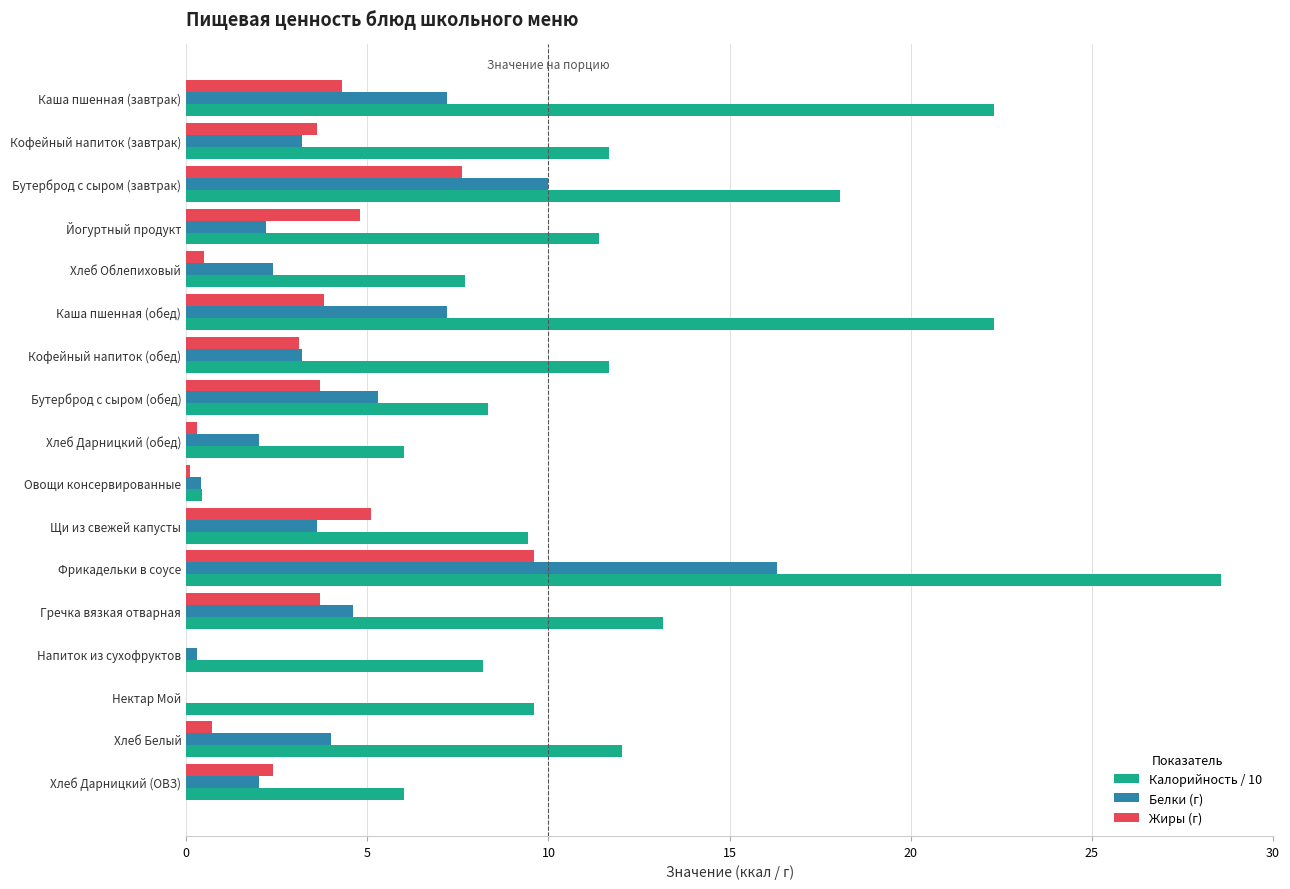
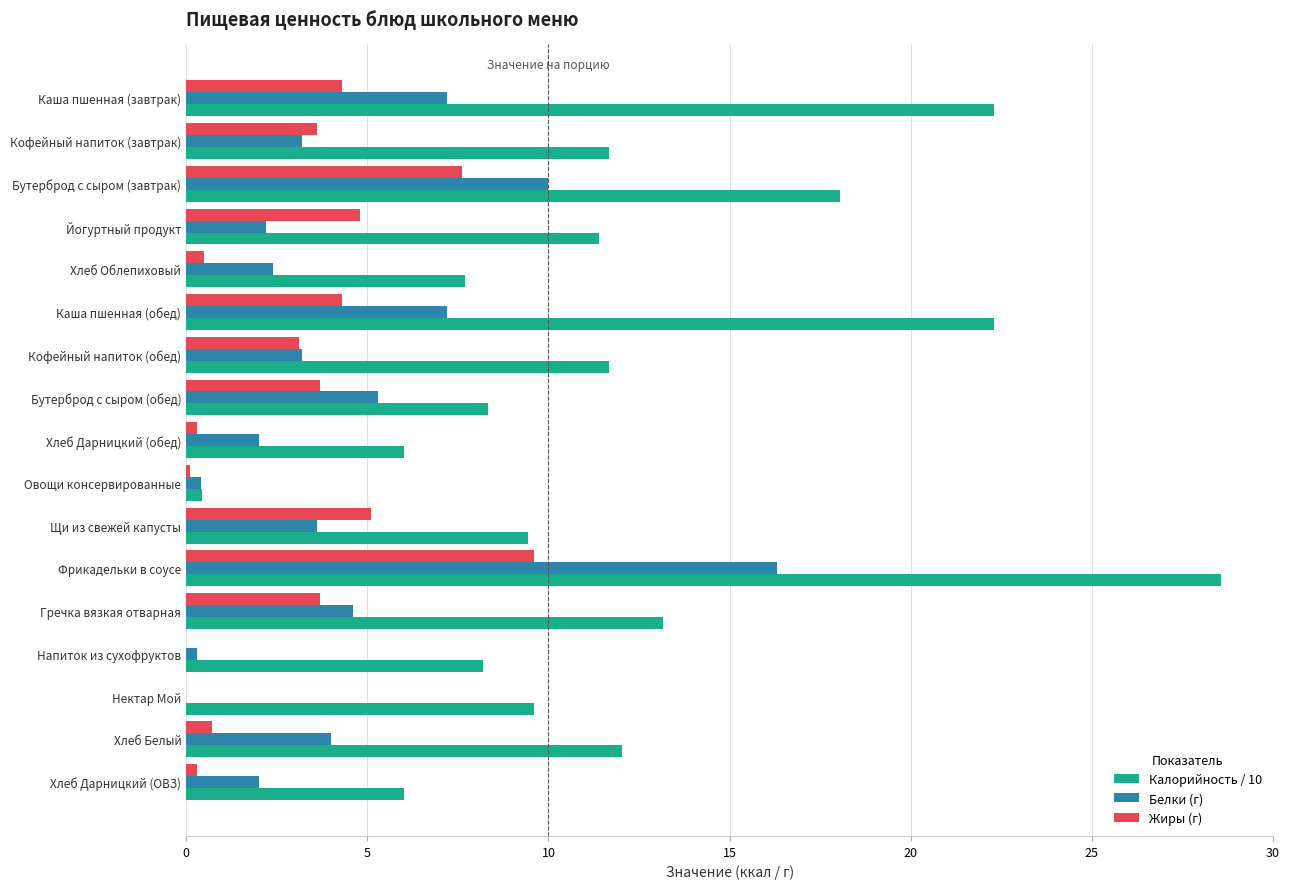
Жиры (г), Каша пшенная (обед): 3.8 -> 4.3
Жиры (г), Хлеб Дарницкий (ОВЗ): 2.4 -> 0.3
